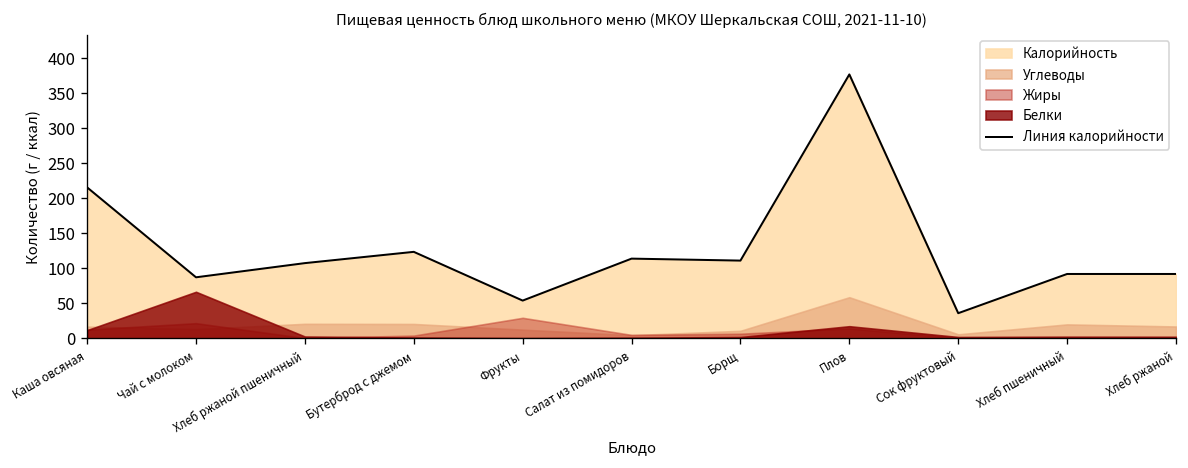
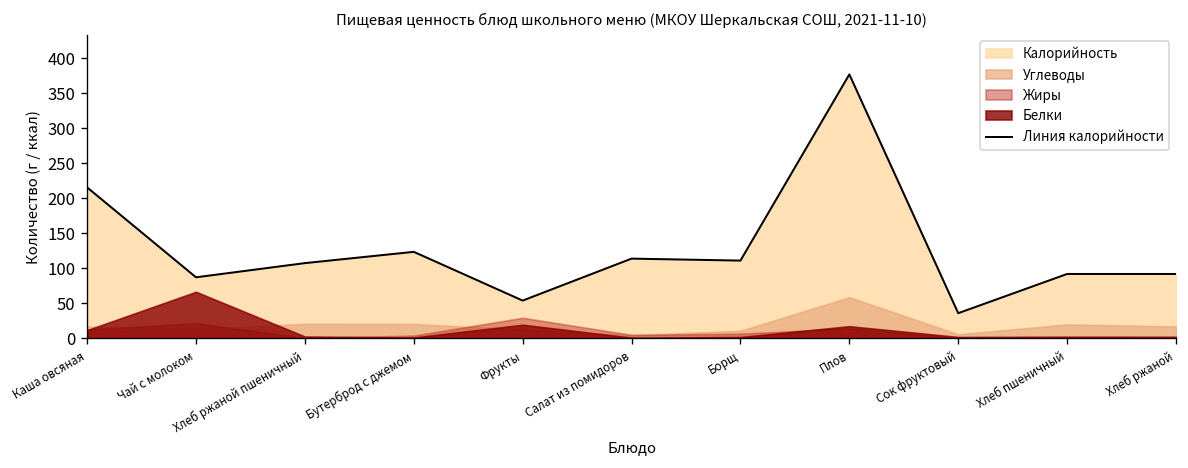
Белки, Фрукты: 0 -> 20
